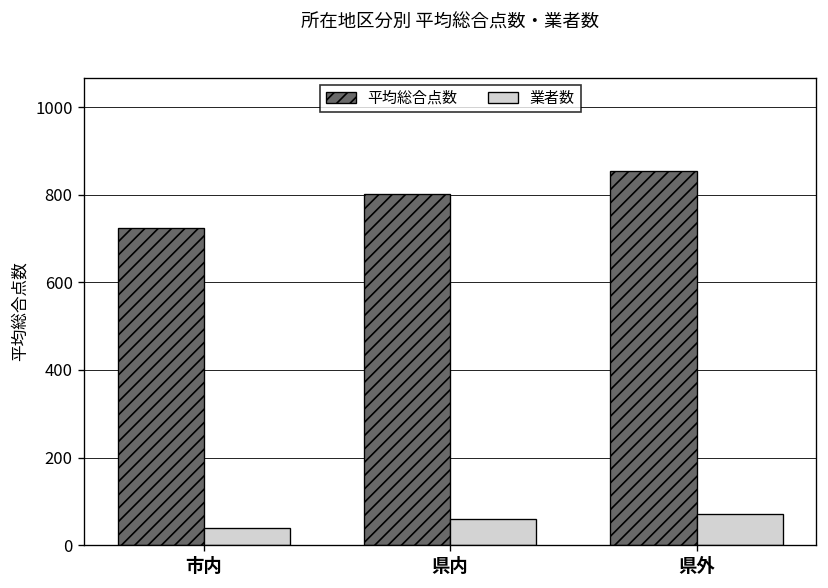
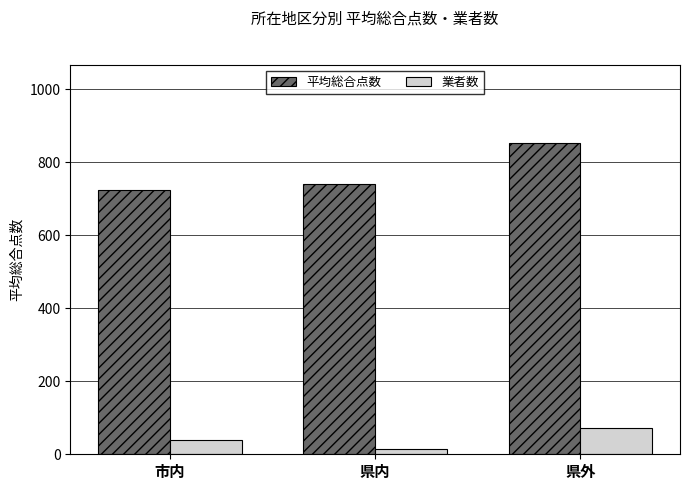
平均総合点数, 県内: 800 -> 740
業者数, 県内: 60 -> 20
